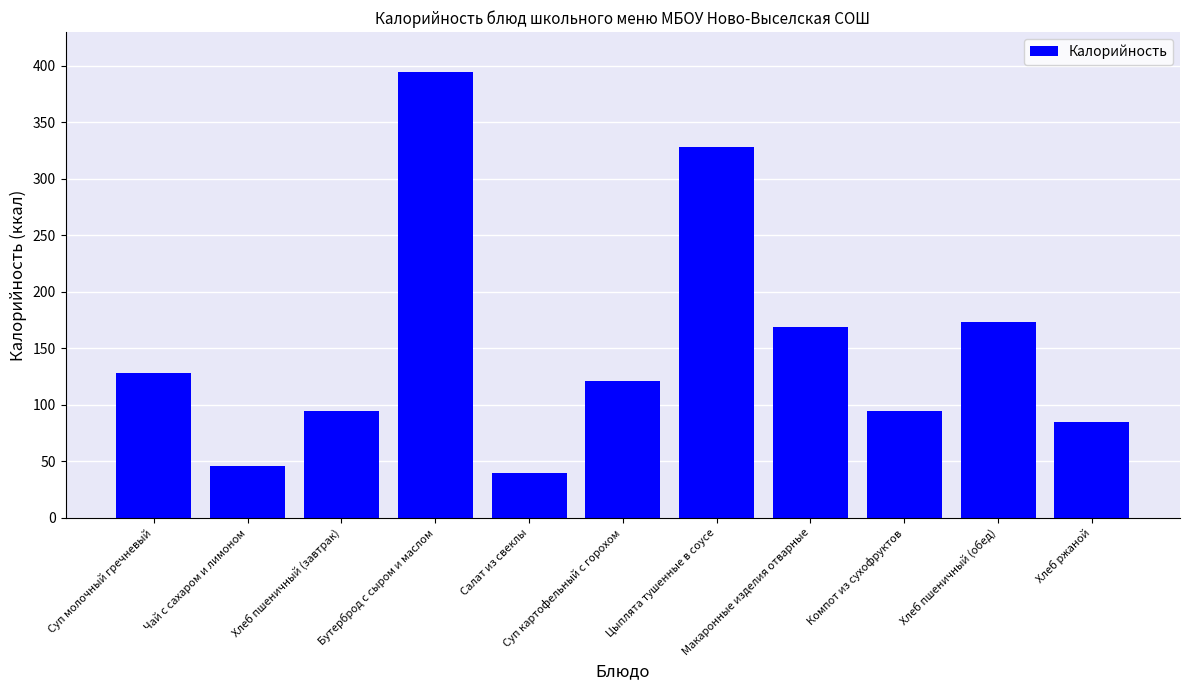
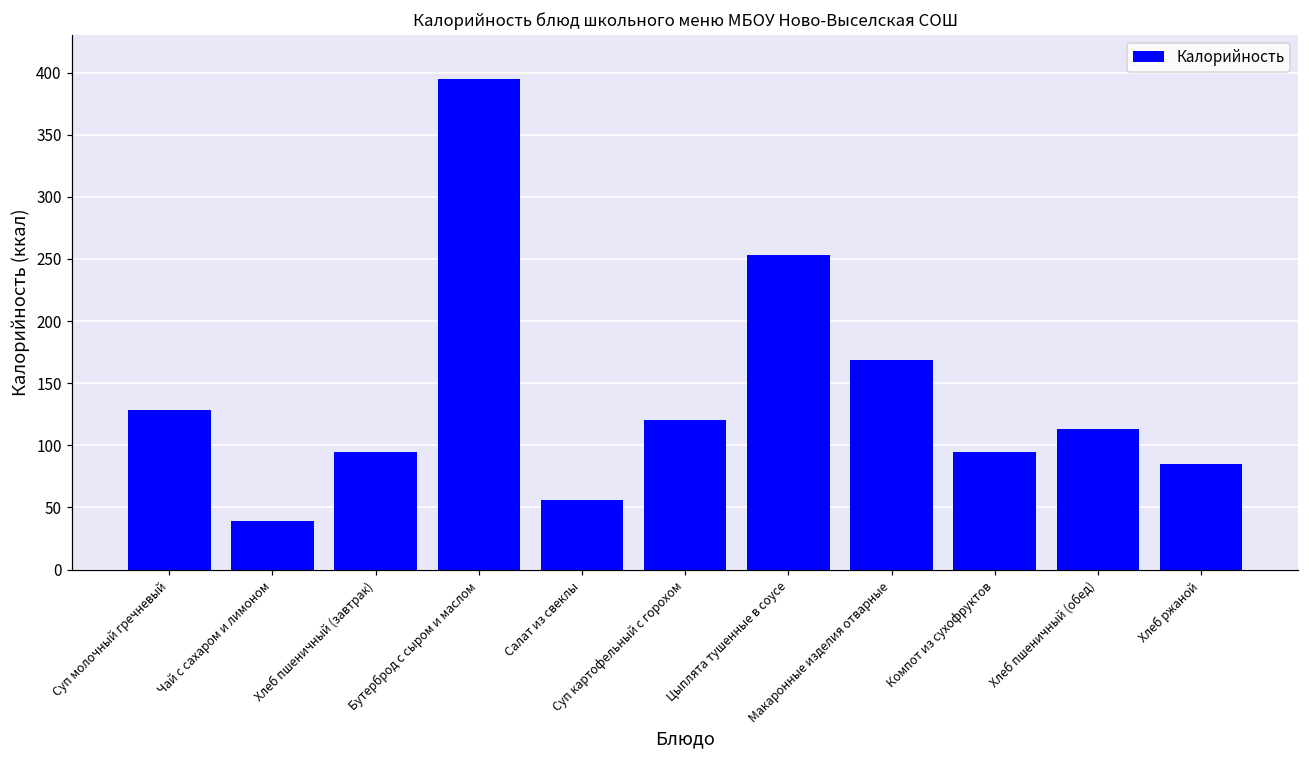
Чай с сахаром и лимоном: 46 -> 39
Салат из свеклы: 40 -> 56
Цыплята тушенные в соусе: 328 -> 253
Хлеб пшеничный (обед): 173 -> 113
